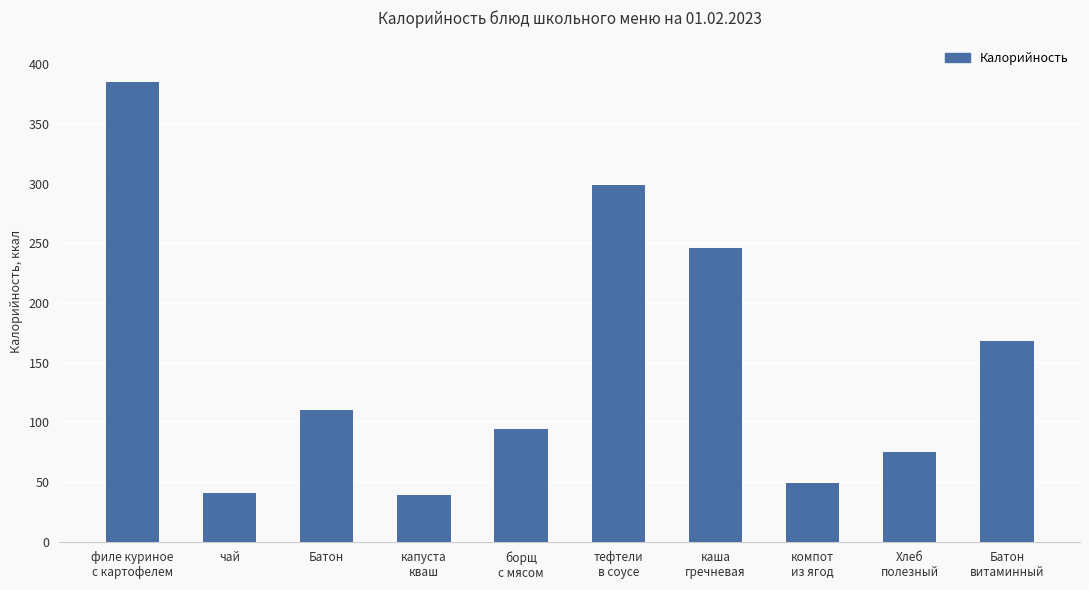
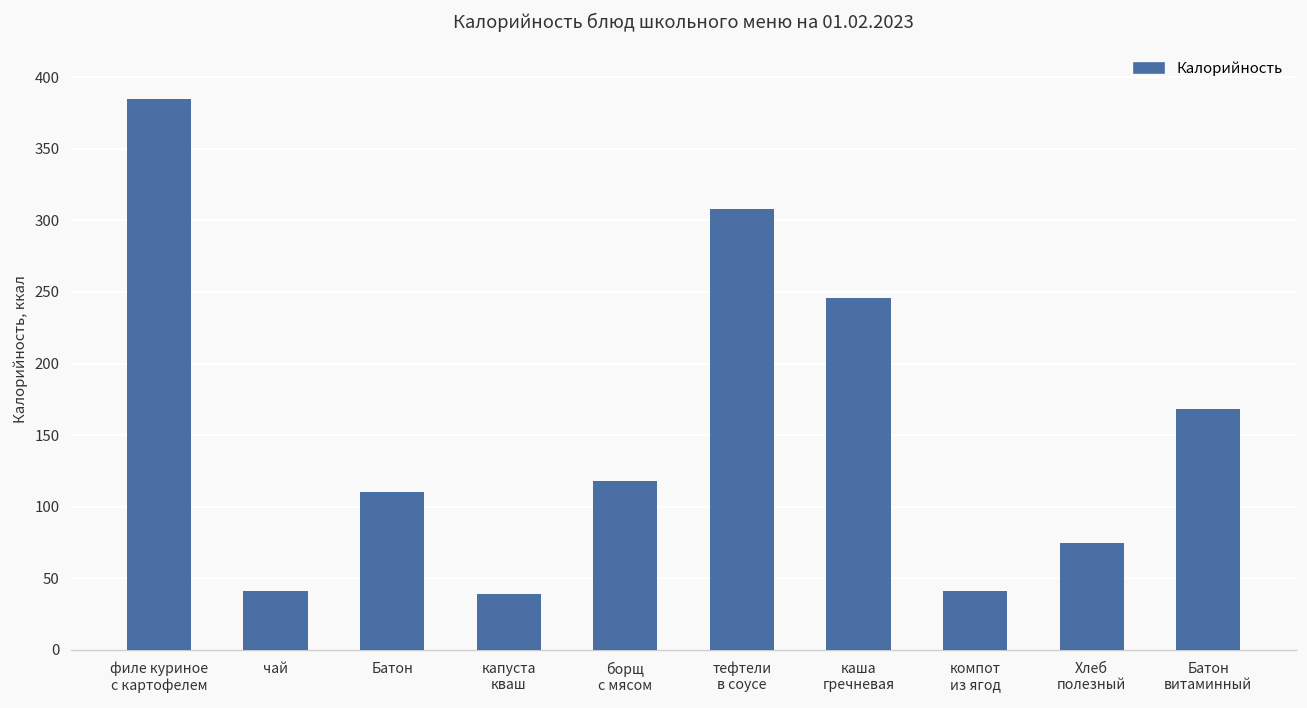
борщ с мясом: 94 -> 118
тефтели в соусе: 299 -> 308
компот из ягод: 49 -> 41
